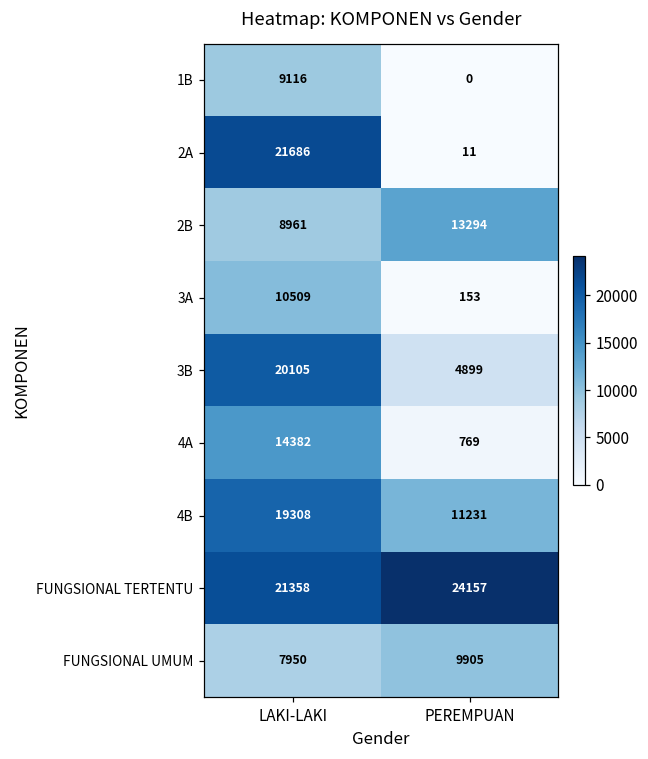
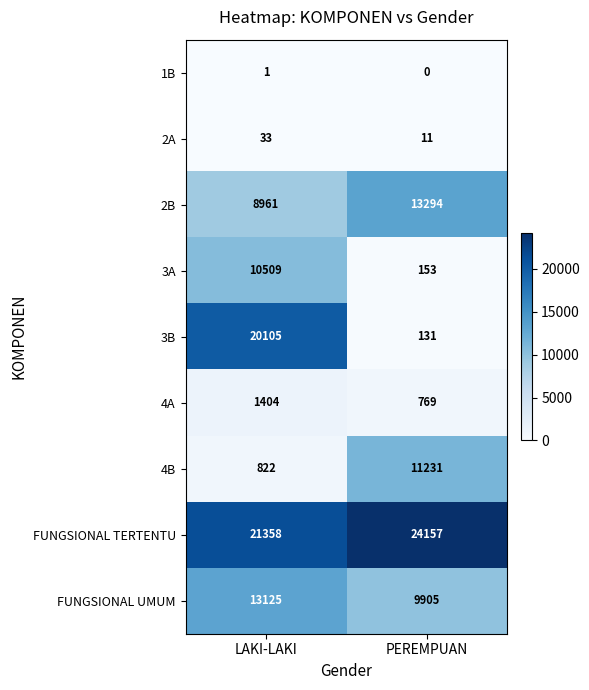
1B, LAKI-LAKI: 9116 -> 1
2A, LAKI-LAKI: 21686 -> 33
3B, PEREMPUAN: 4899 -> 131
4A, LAKI-LAKI: 14382 -> 1404
4B, LAKI-LAKI: 19308 -> 822
FUNGSIONAL UMUM, LAKI-LAKI: 7950 -> 13125
